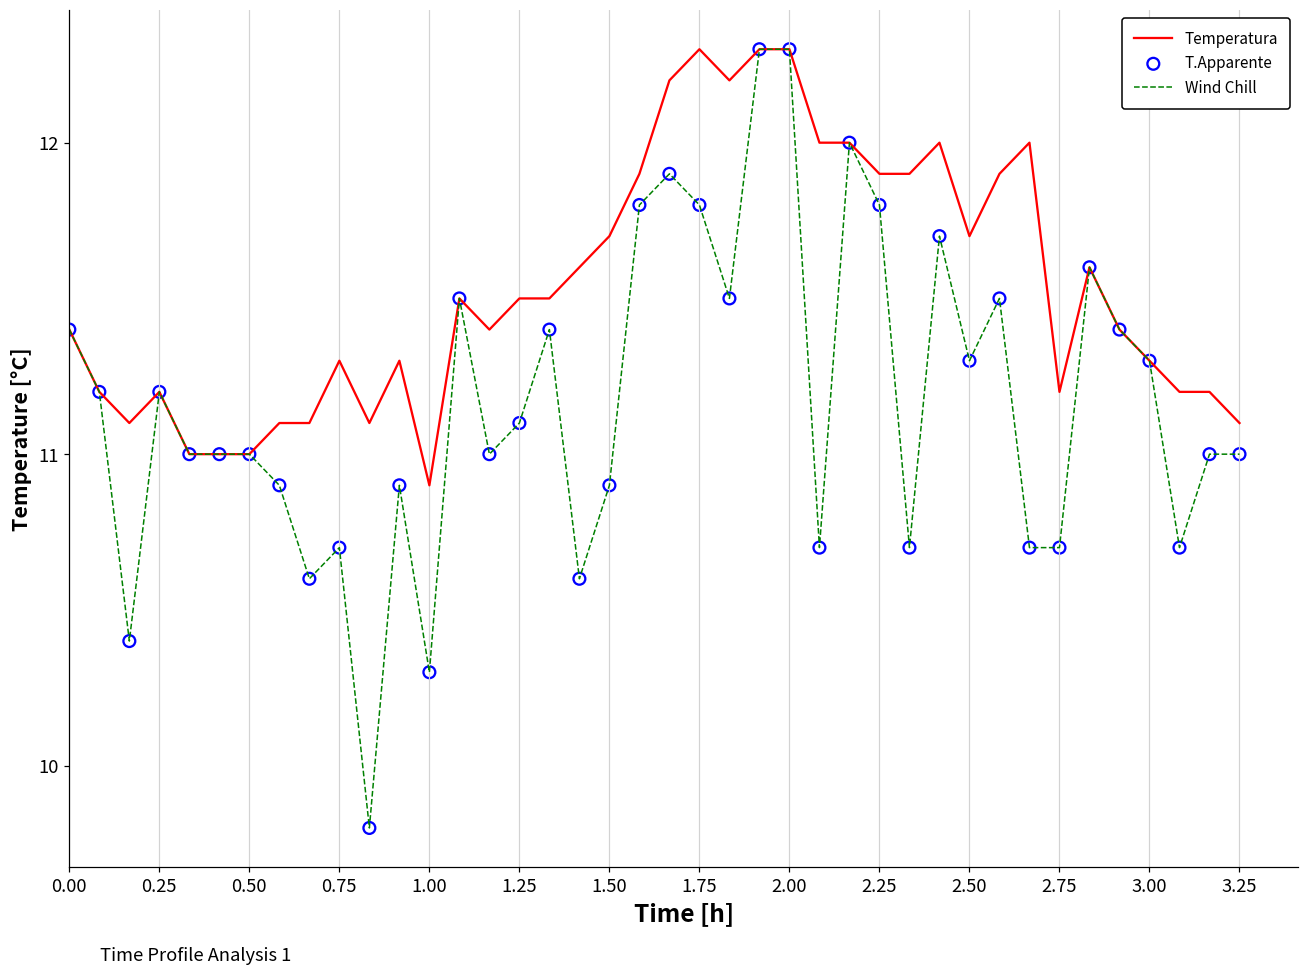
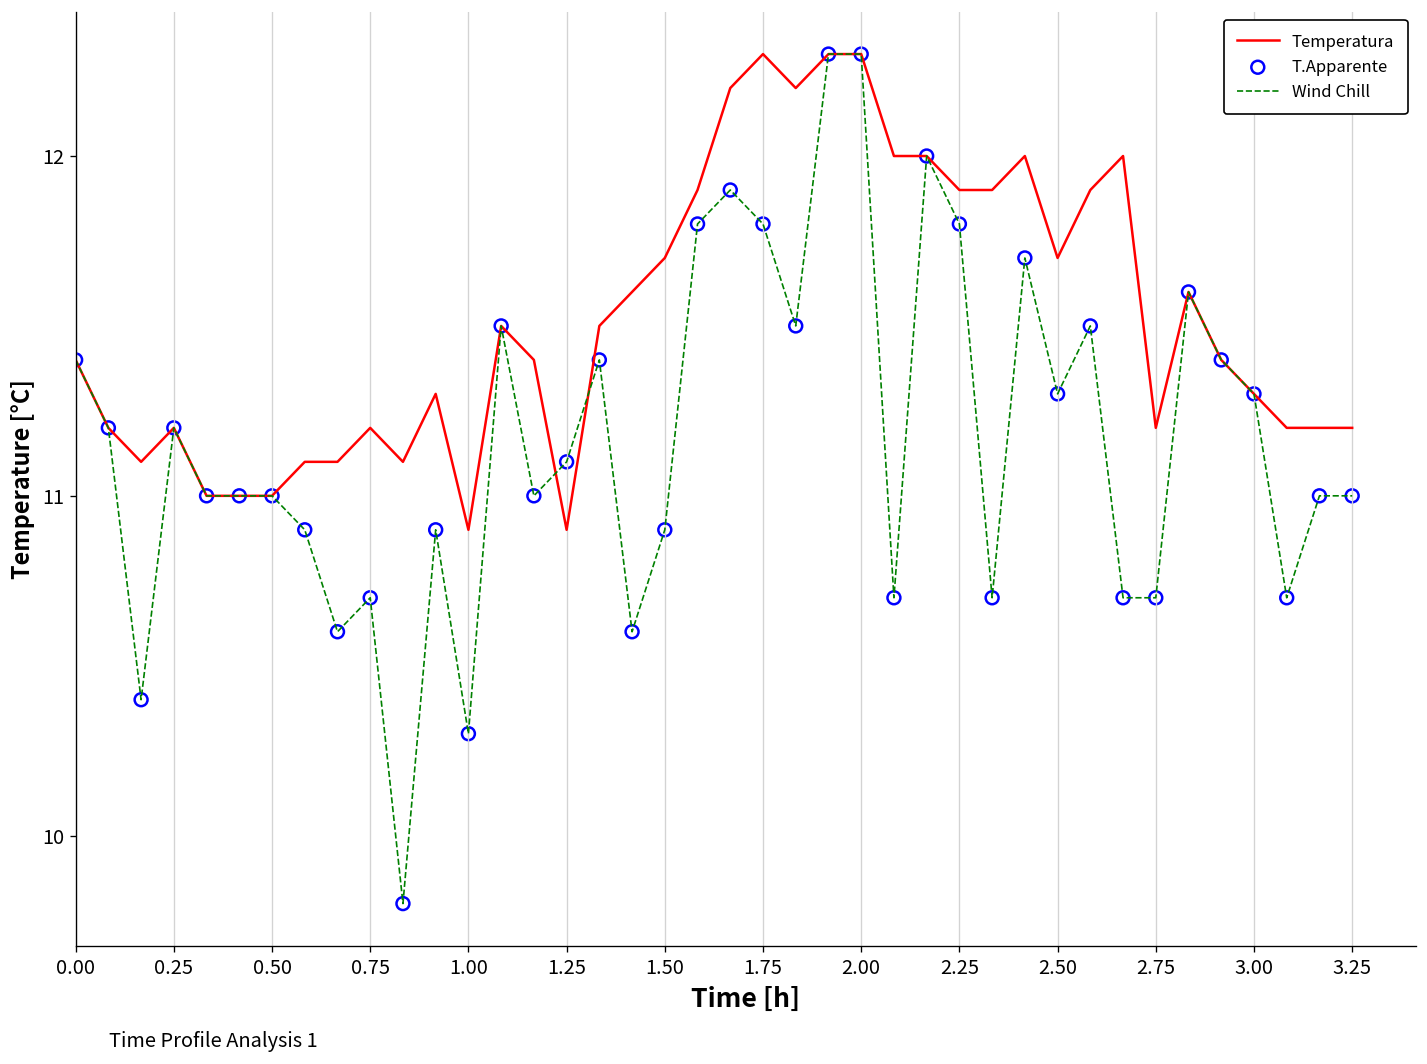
Temperatura, 0.75: 11.3 -> 11.2
Temperatura, 1.25: 11.5 -> 10.9
Temperatura, 3.25: 11.1 -> 11.2
